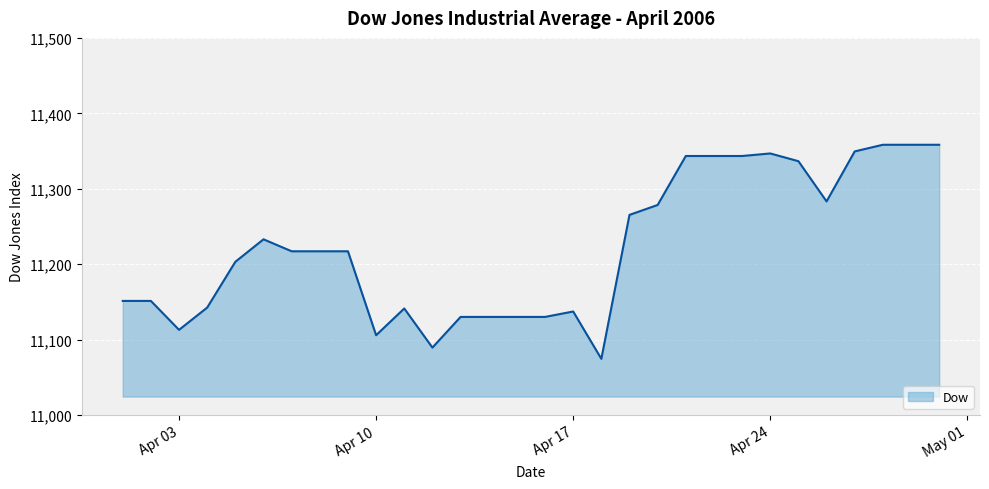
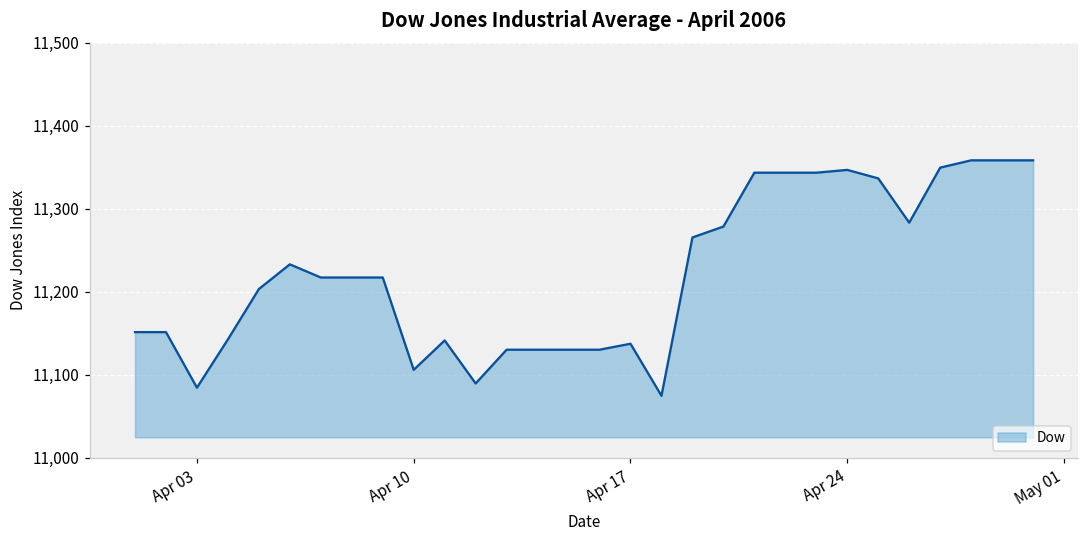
Apr 03: 11,110 -> 11,080
